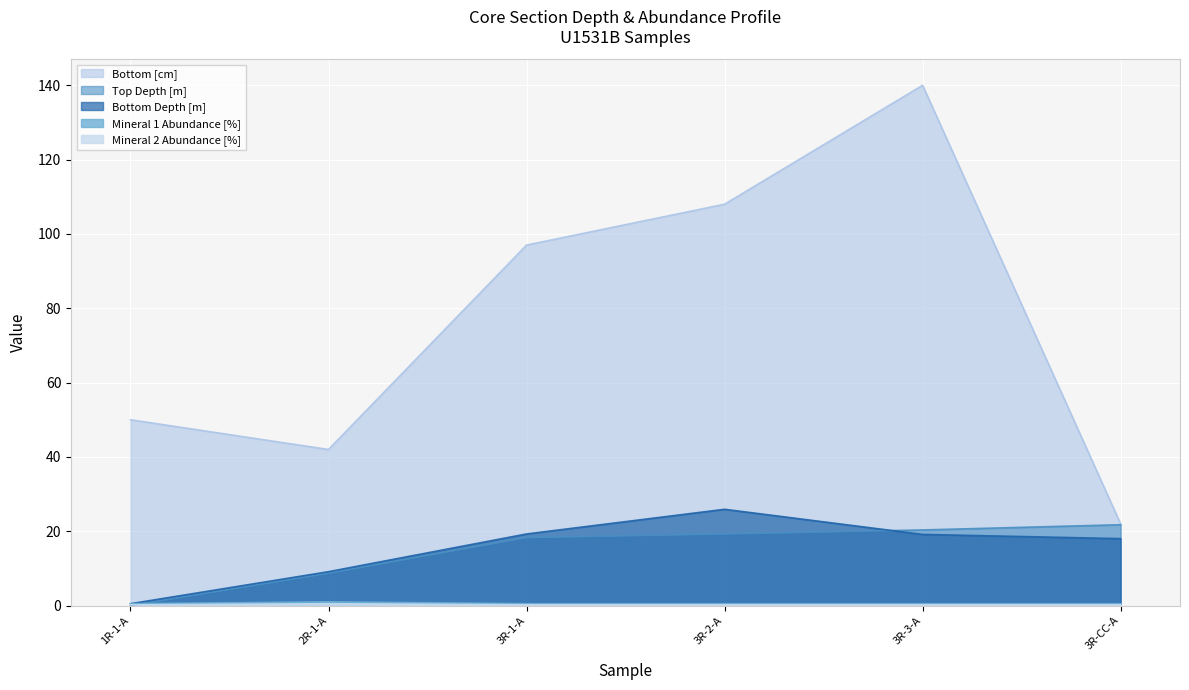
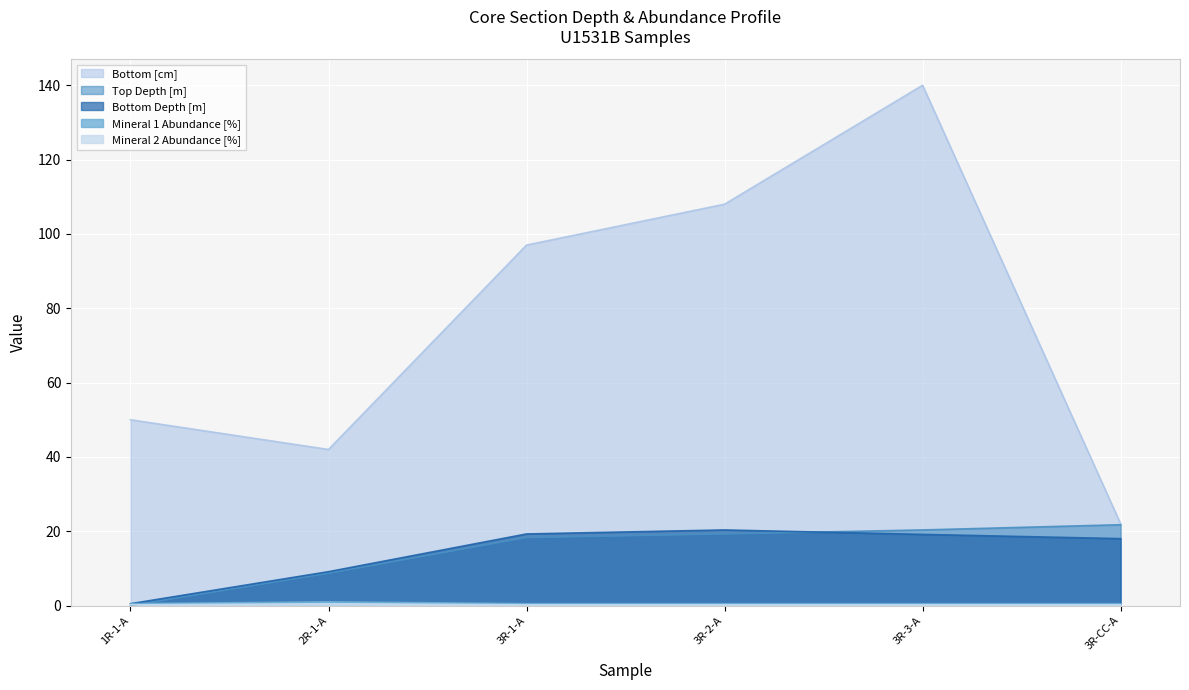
Bottom Depth [m], 3R-2-A: 26 -> 20
